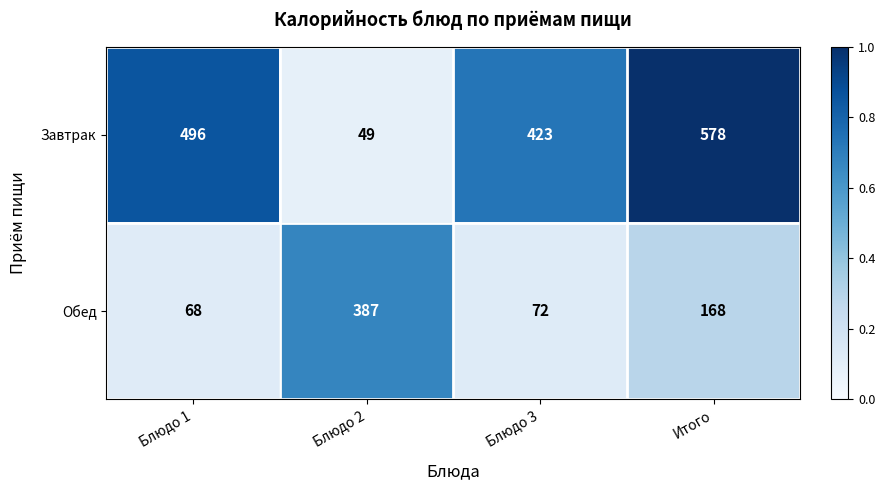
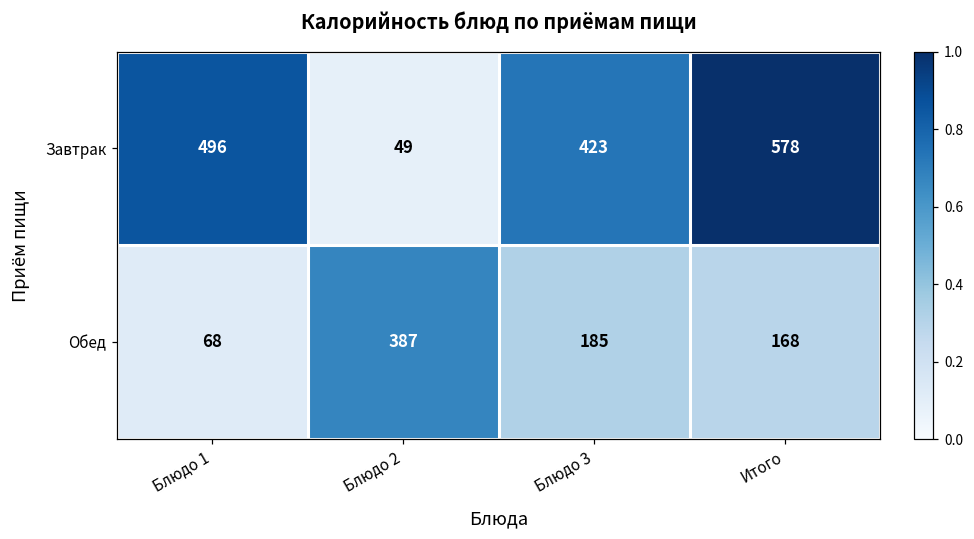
Обед, Блюдо 3: 72 -> 185
